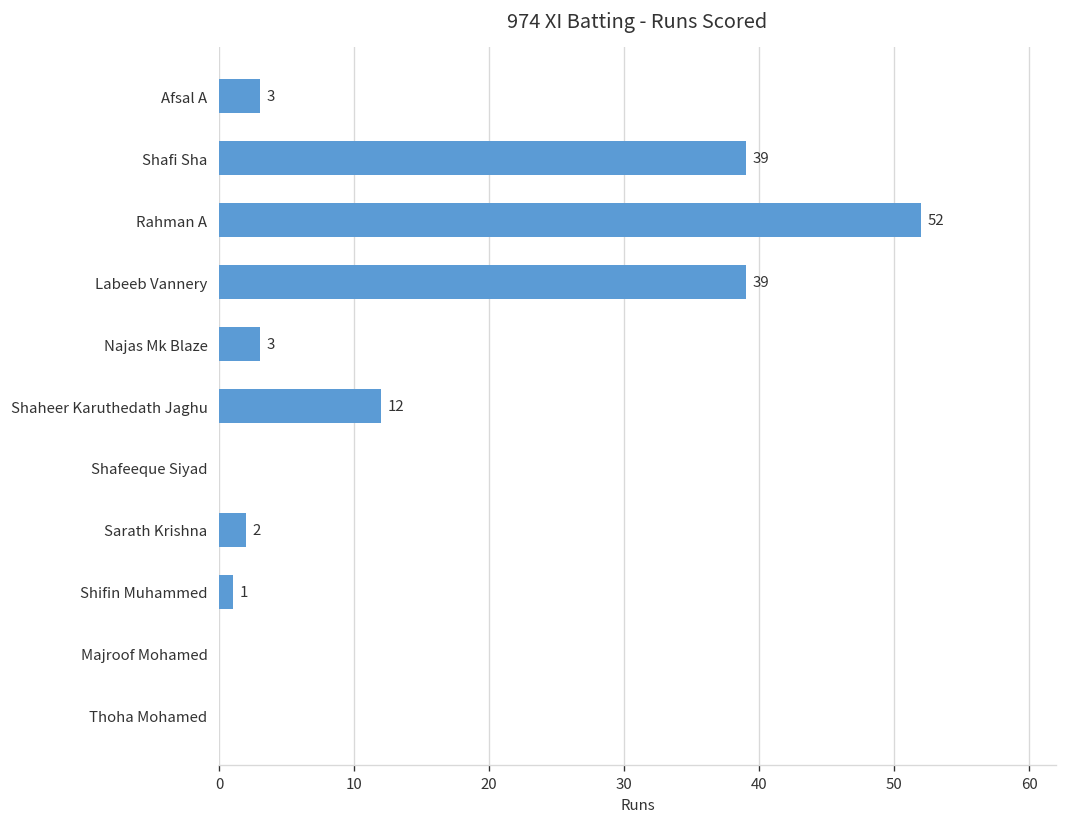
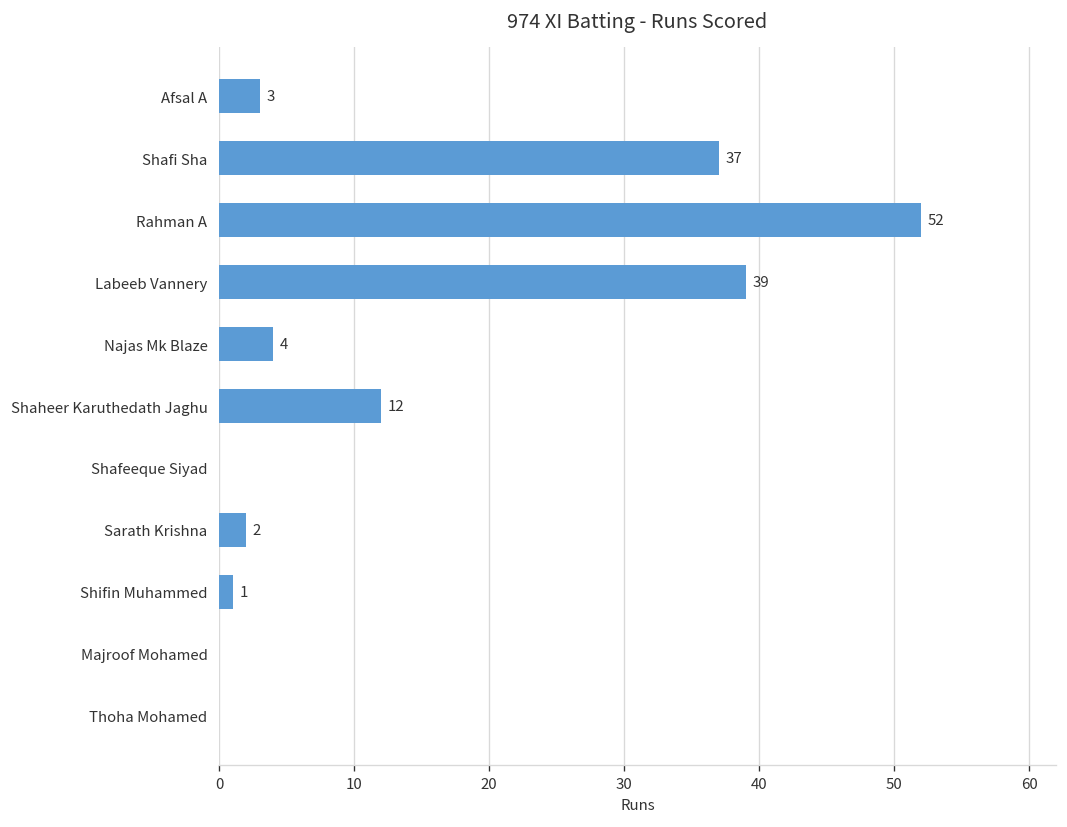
Shafi Sha: 39 -> 37
Najas Mk Blaze: 3 -> 4
